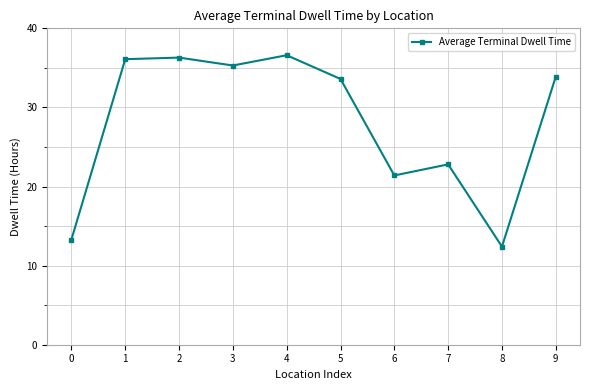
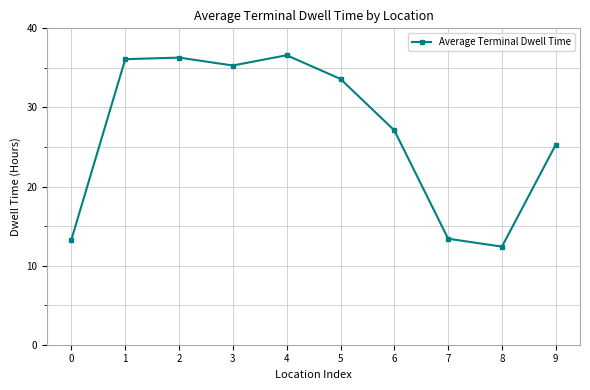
6: 21 -> 27
7: 23 -> 13
9: 34 -> 25
